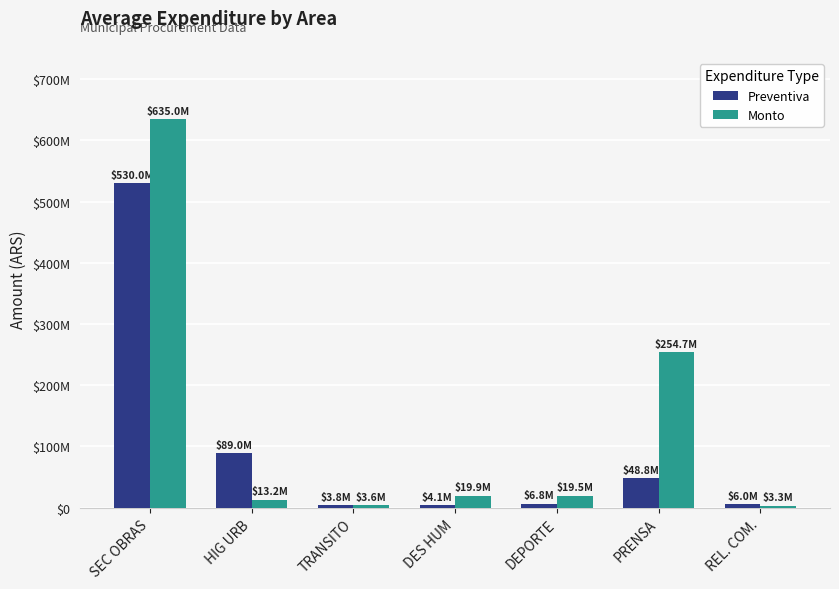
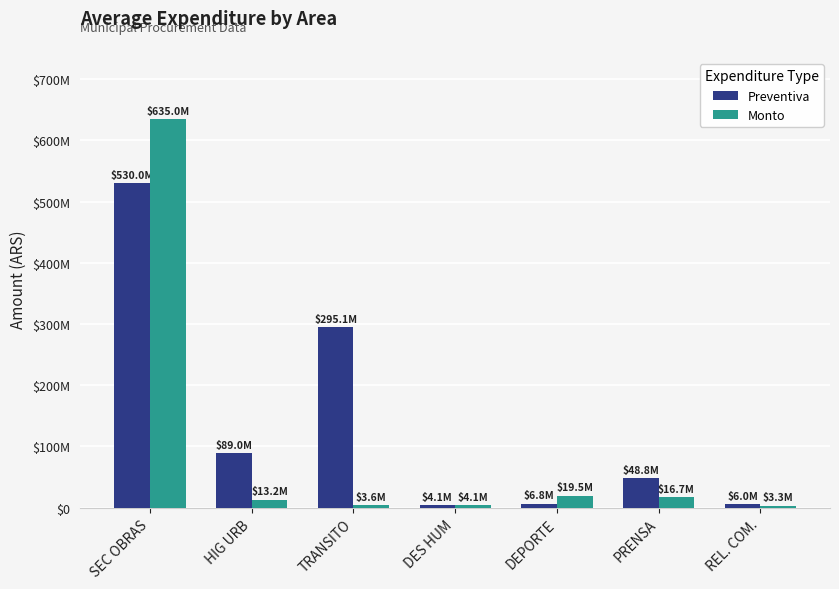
Preventiva, TRANSITO: $3.8M -> $295.1M
Monto, DES HUM: $19.9M -> $4.1M
Monto, PRENSA: $254.7M -> $16.7M
